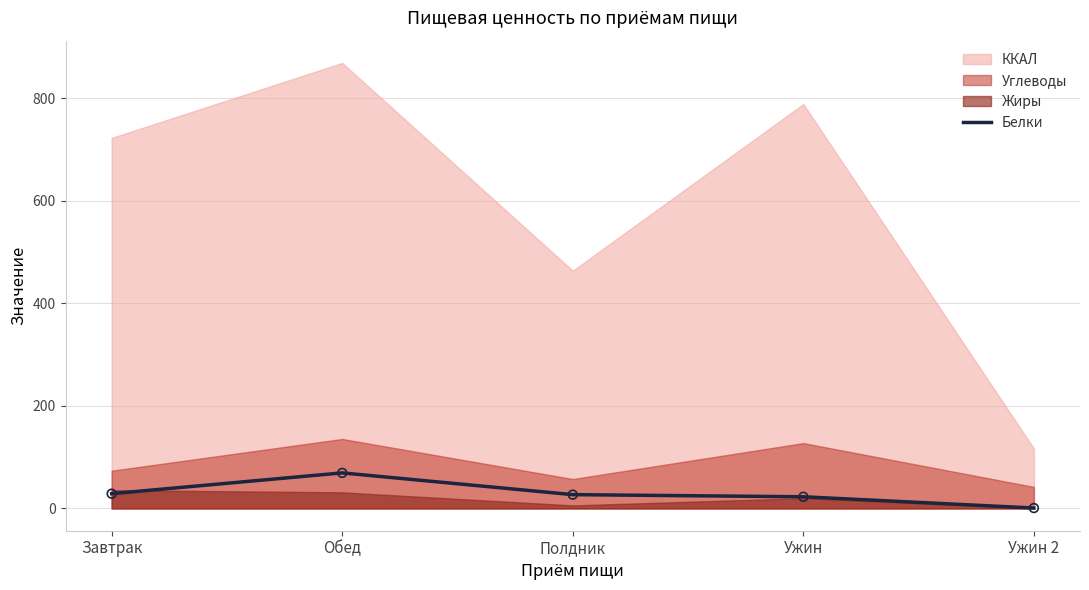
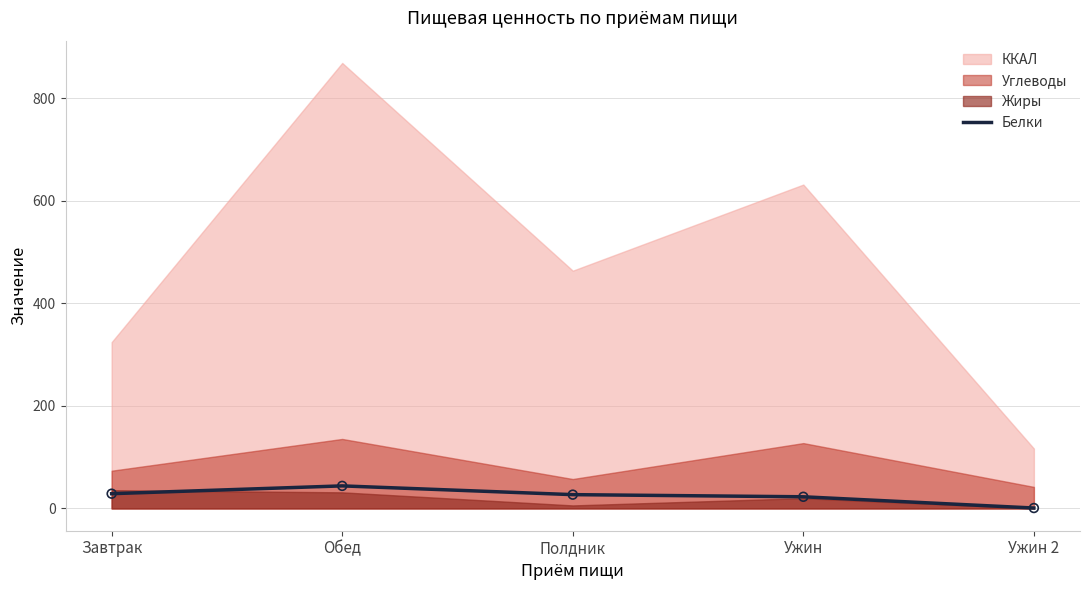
ККАЛ, Завтрак: 720 -> 320
Белки, Обед: 70 -> 40
ККАЛ, Ужин: 790 -> 630
